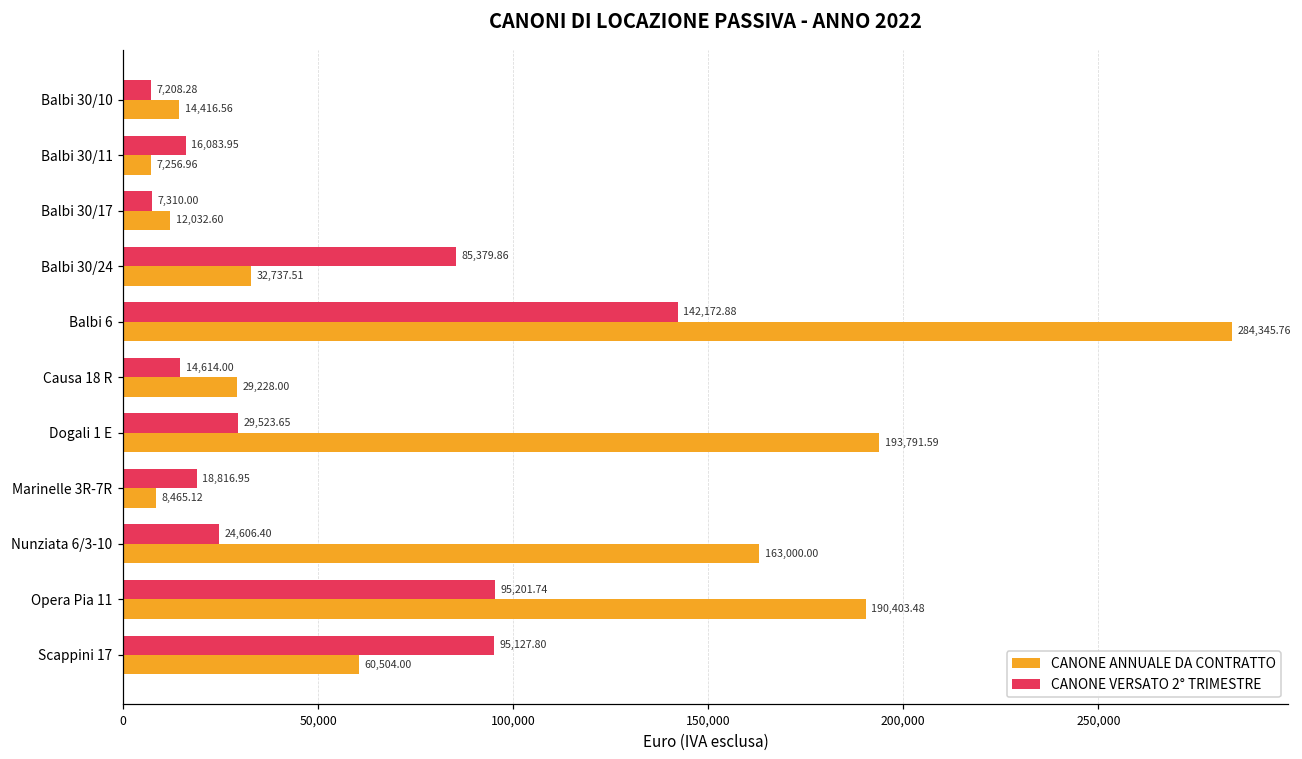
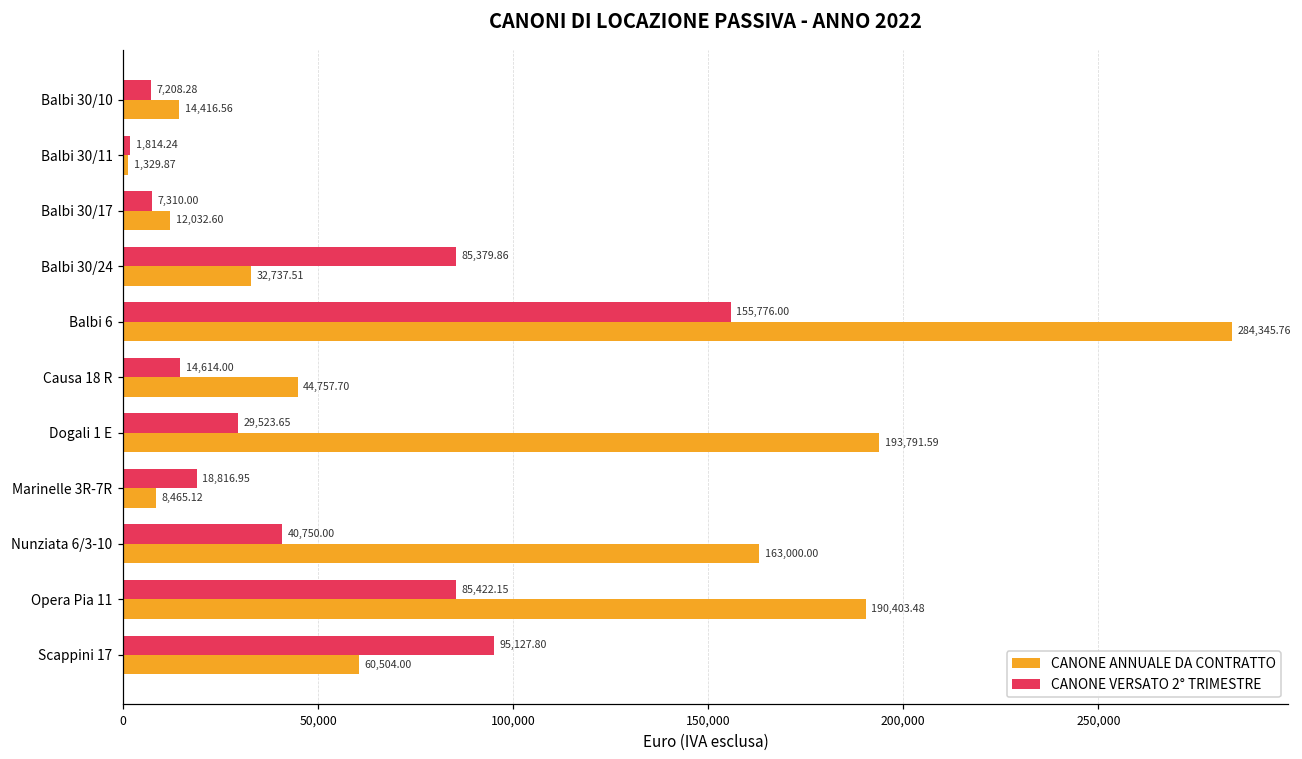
CANONE VERSATO 2° TRIMESTRE, Balbi 30/11: 16,083.95 -> 1,814.24
CANONE ANNUALE DA CONTRATTO, Balbi 30/11: 7,256.96 -> 1,329.87
CANONE VERSATO 2° TRIMESTRE, Balbi 6: 142,172.88 -> 155,776.00
CANONE ANNUALE DA CONTRATTO, Causa 18 R: 29,228.00 -> 44,757.70
CANONE VERSATO 2° TRIMESTRE, Nunziata 6/3-10: 24,606.40 -> 40,750.00
CANONE VERSATO 2° TRIMESTRE, Opera Pia 11: 95,201.74 -> 85,422.15
